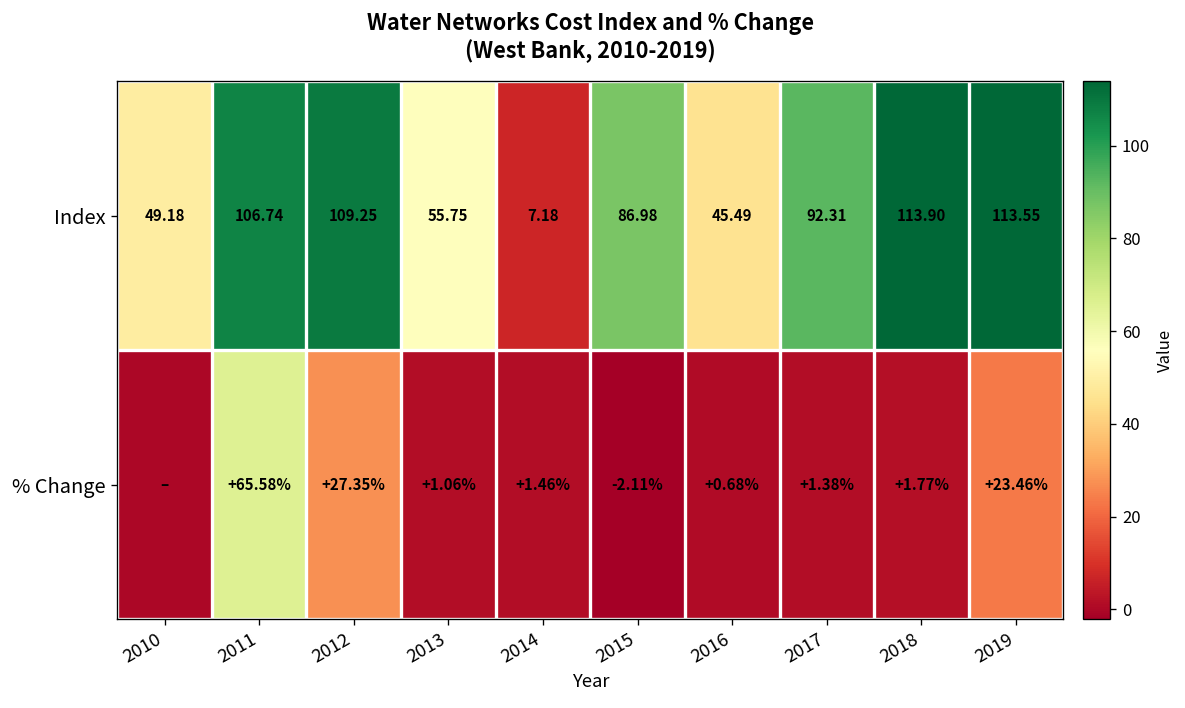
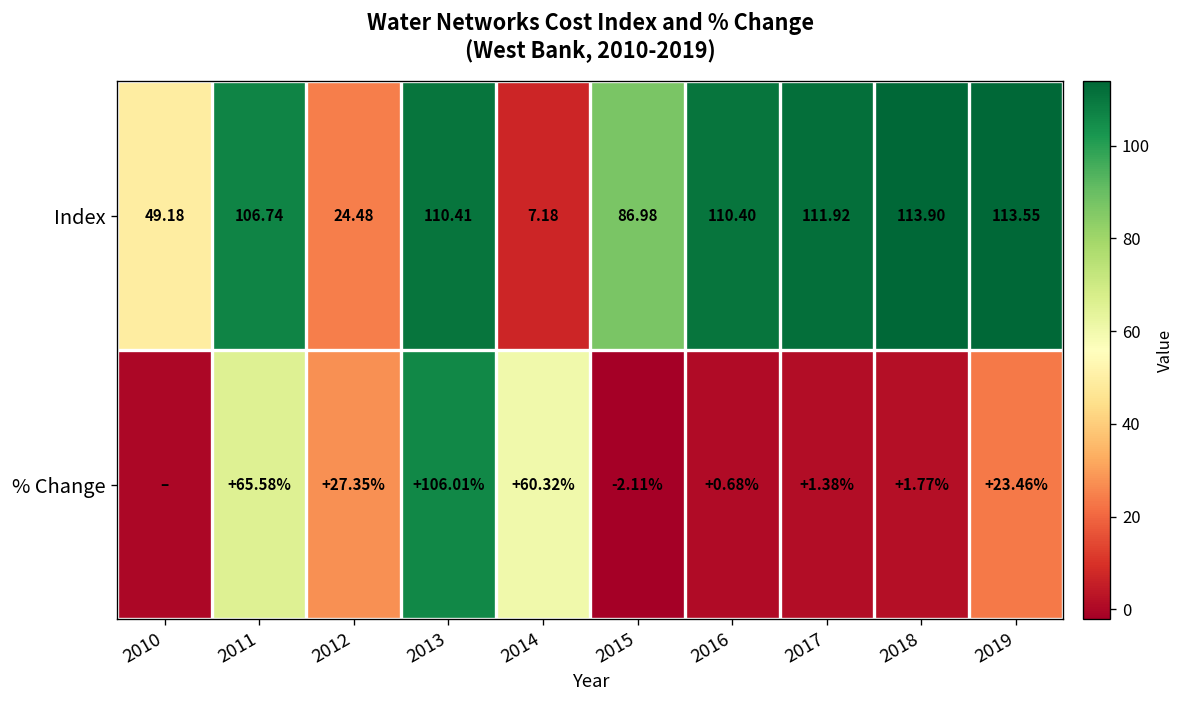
Index, 2012: 109.25 -> 24.48
Index, 2013: 55.75 -> 110.41
Index, 2016: 45.49 -> 110.40
Index, 2017: 92.31 -> 111.92
% Change, 2013: +1.06% -> +106.01%
% Change, 2014: +1.46% -> +60.32%
